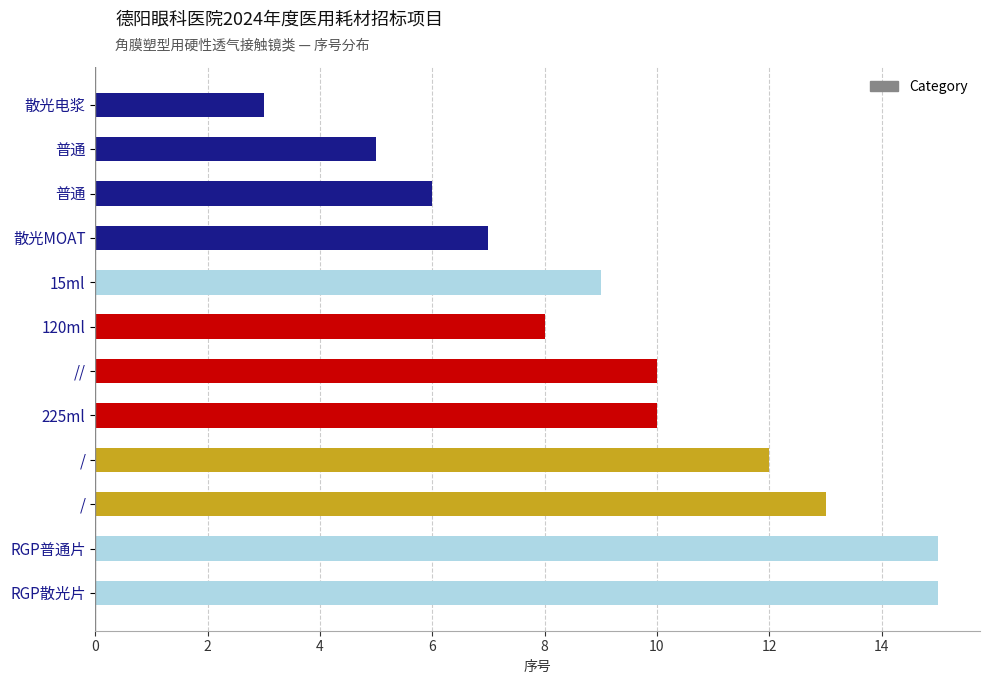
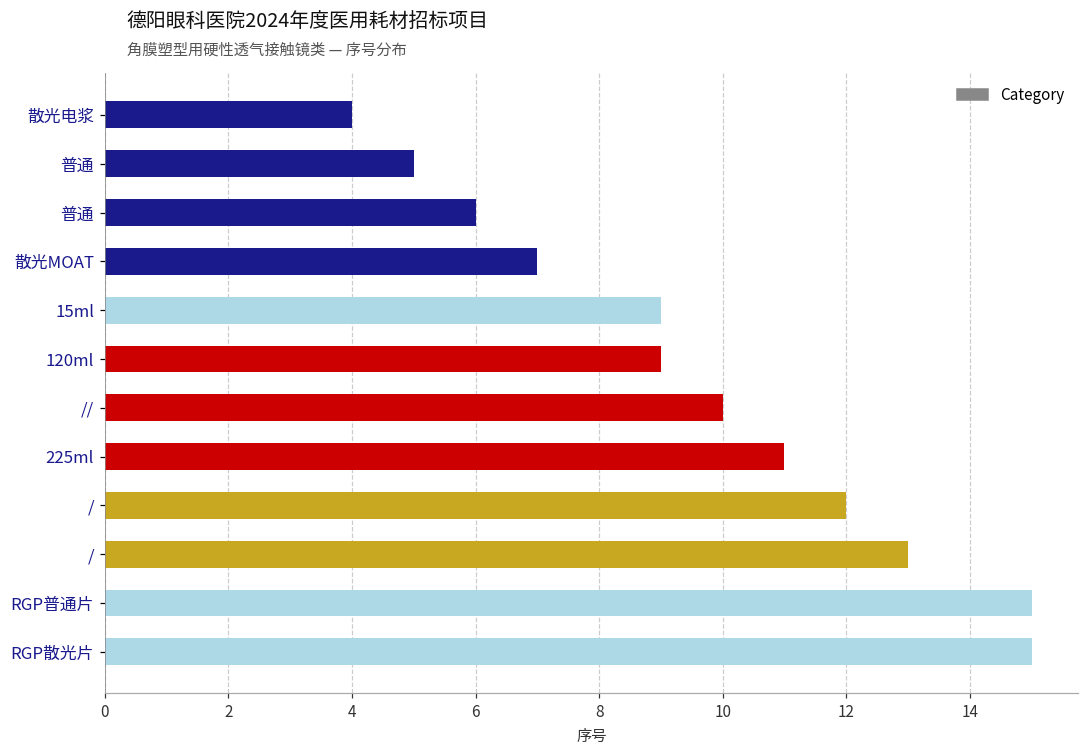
散光电浆: 3 -> 4
120ml: 8 -> 9
225ml: 10 -> 11
